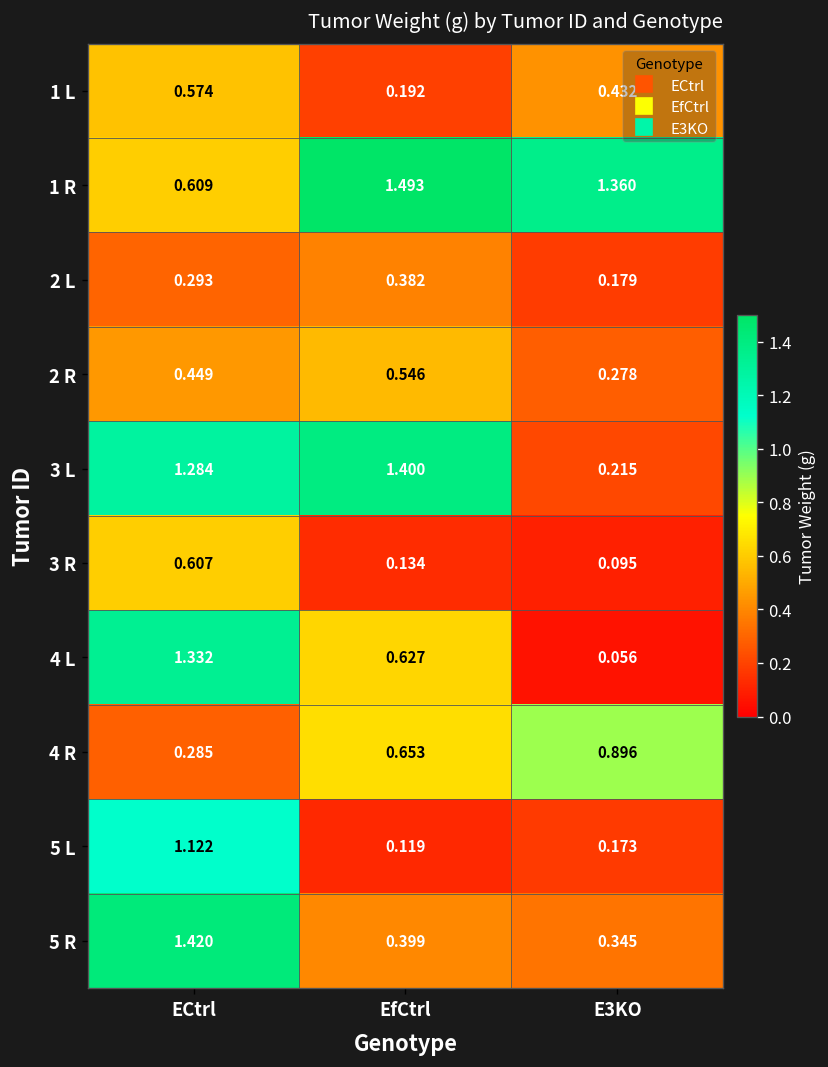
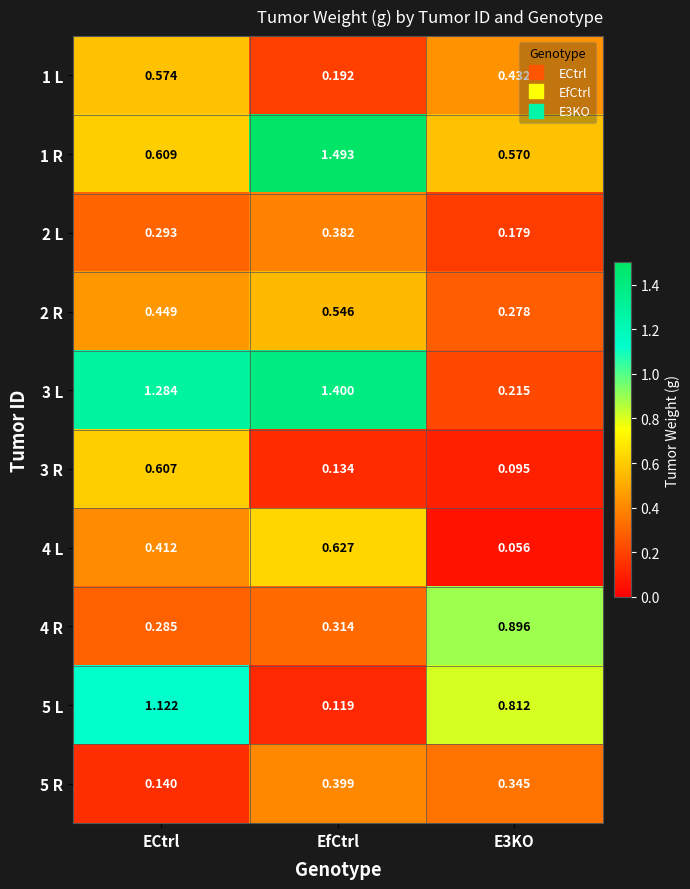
1 R, E3KO: 1.360 -> 0.570
4 L, ECtrl: 1.332 -> 0.412
4 R, EfCtrl: 0.653 -> 0.314
5 L, E3KO: 0.173 -> 0.812
5 R, ECtrl: 1.420 -> 0.140
